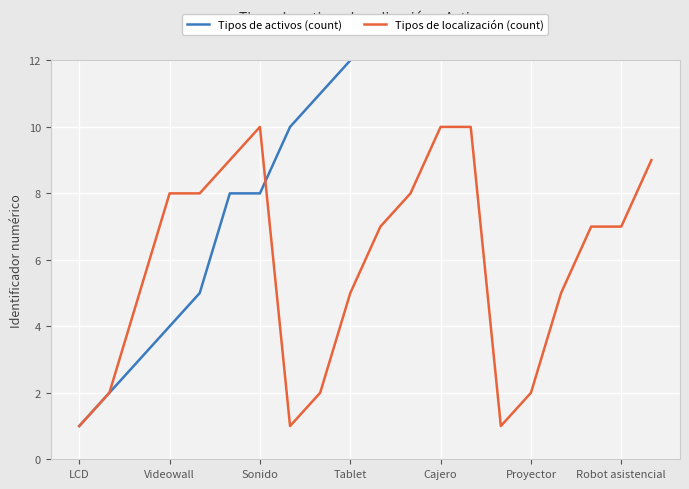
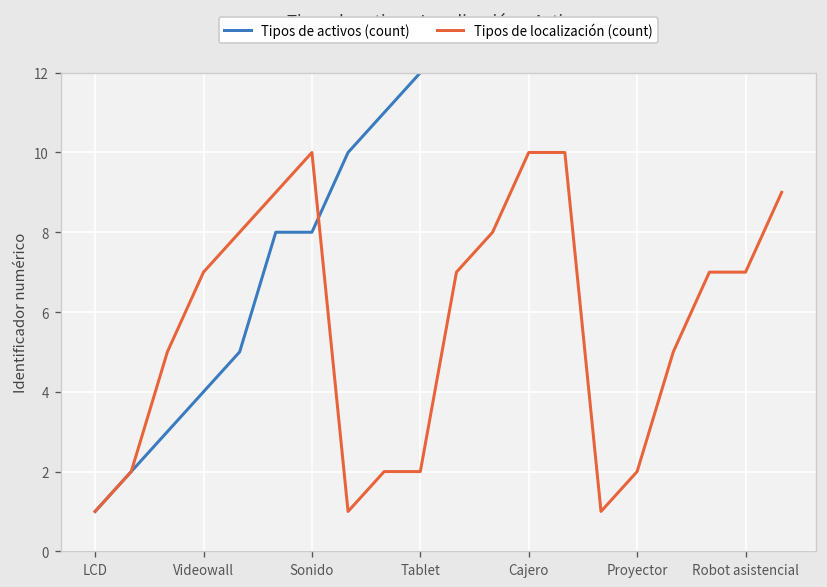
Tipos de localización (count), Videowall: 8 -> 7
Tipos de localización (count), Tablet: 5 -> 2
